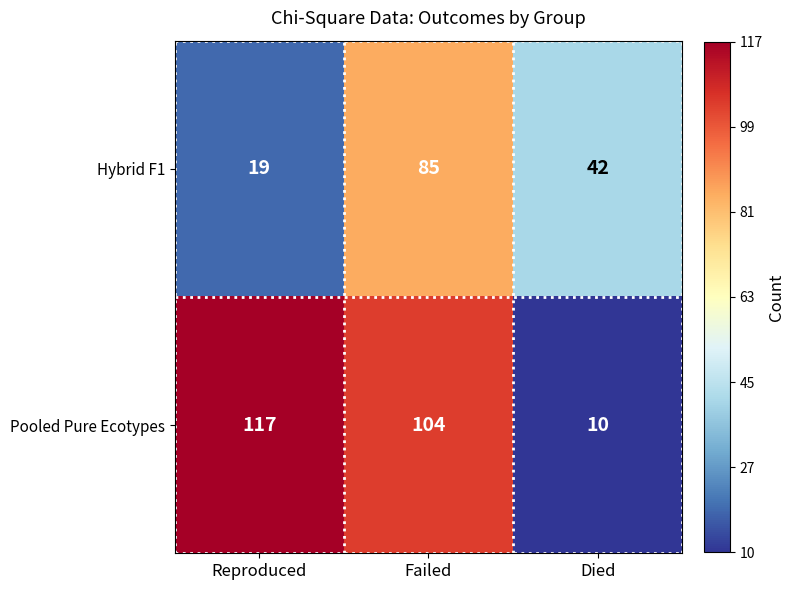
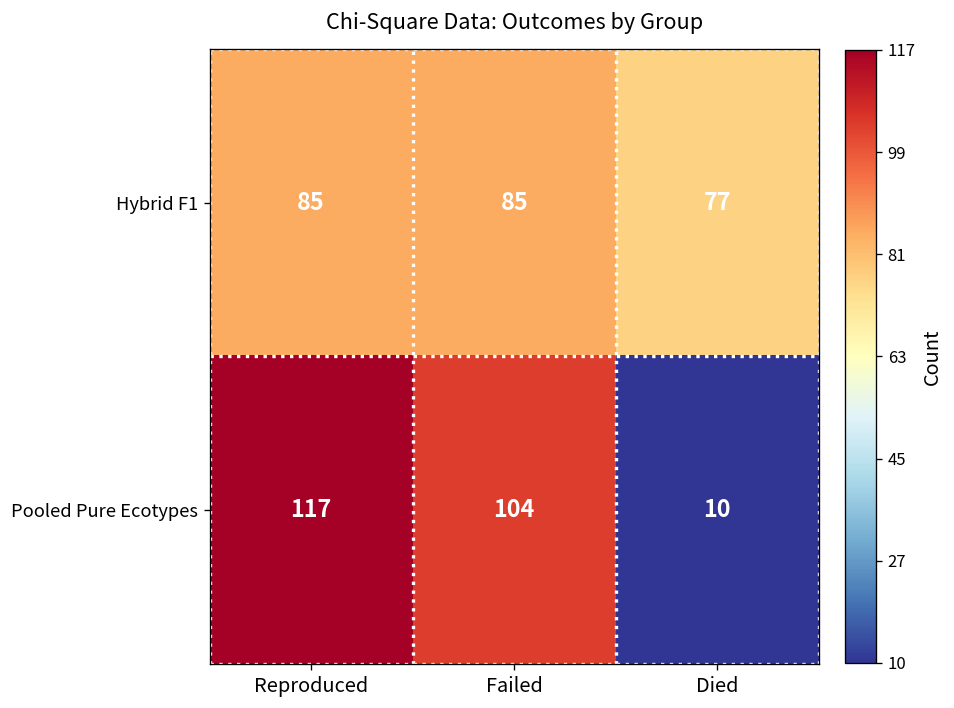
Hybrid F1, Reproduced: 19 -> 85
Hybrid F1, Died: 42 -> 77
